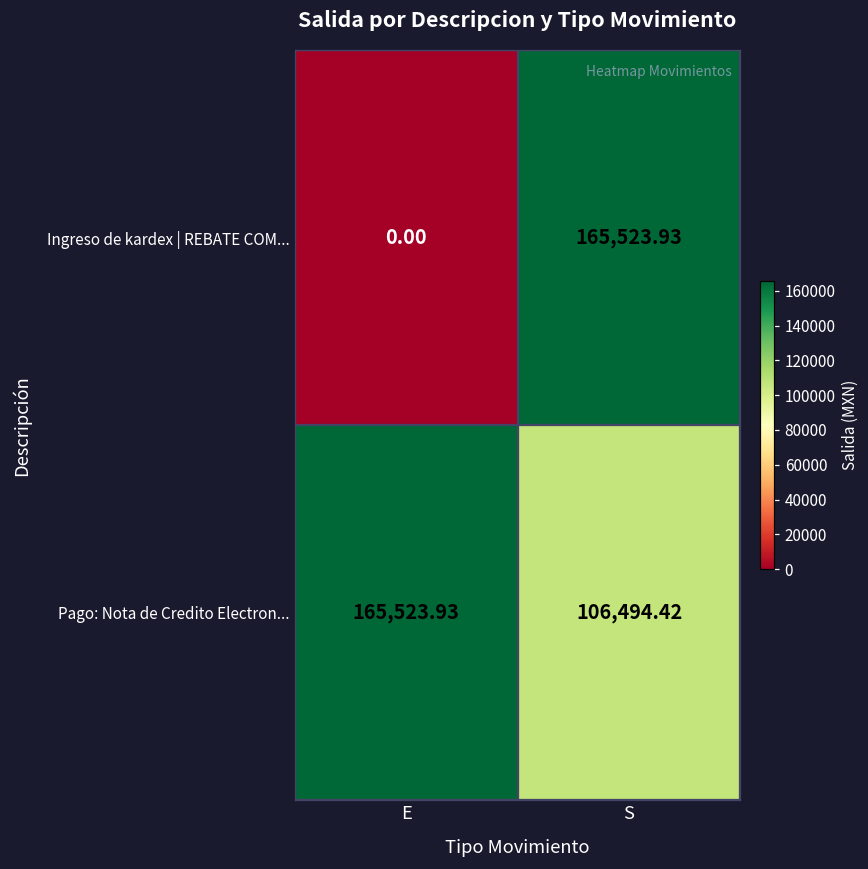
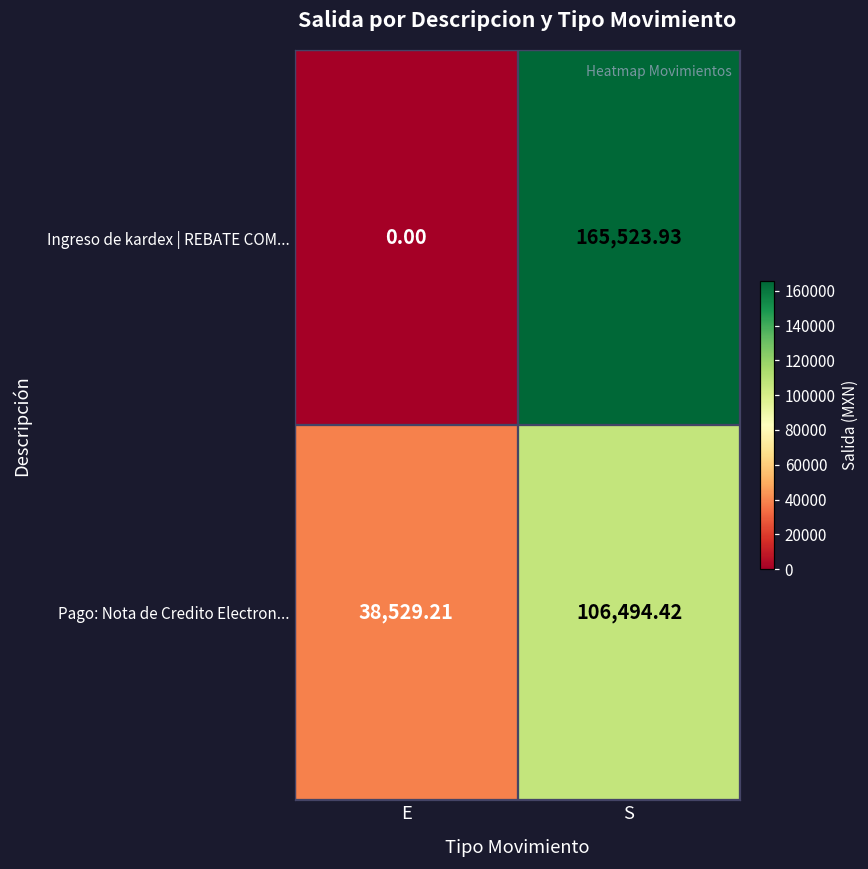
Pago: Nota de Credito Electron..., E: 165,523.93 -> 38,529.21
